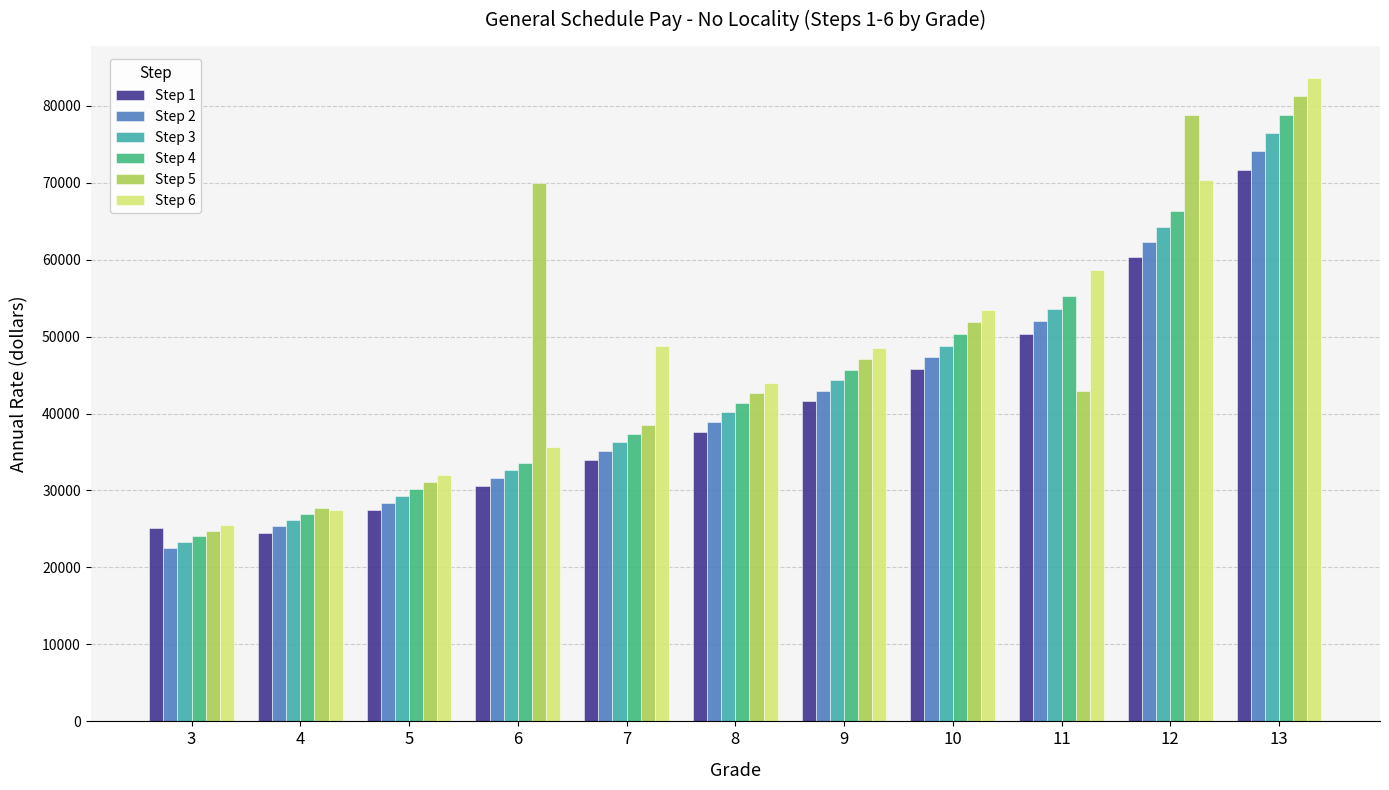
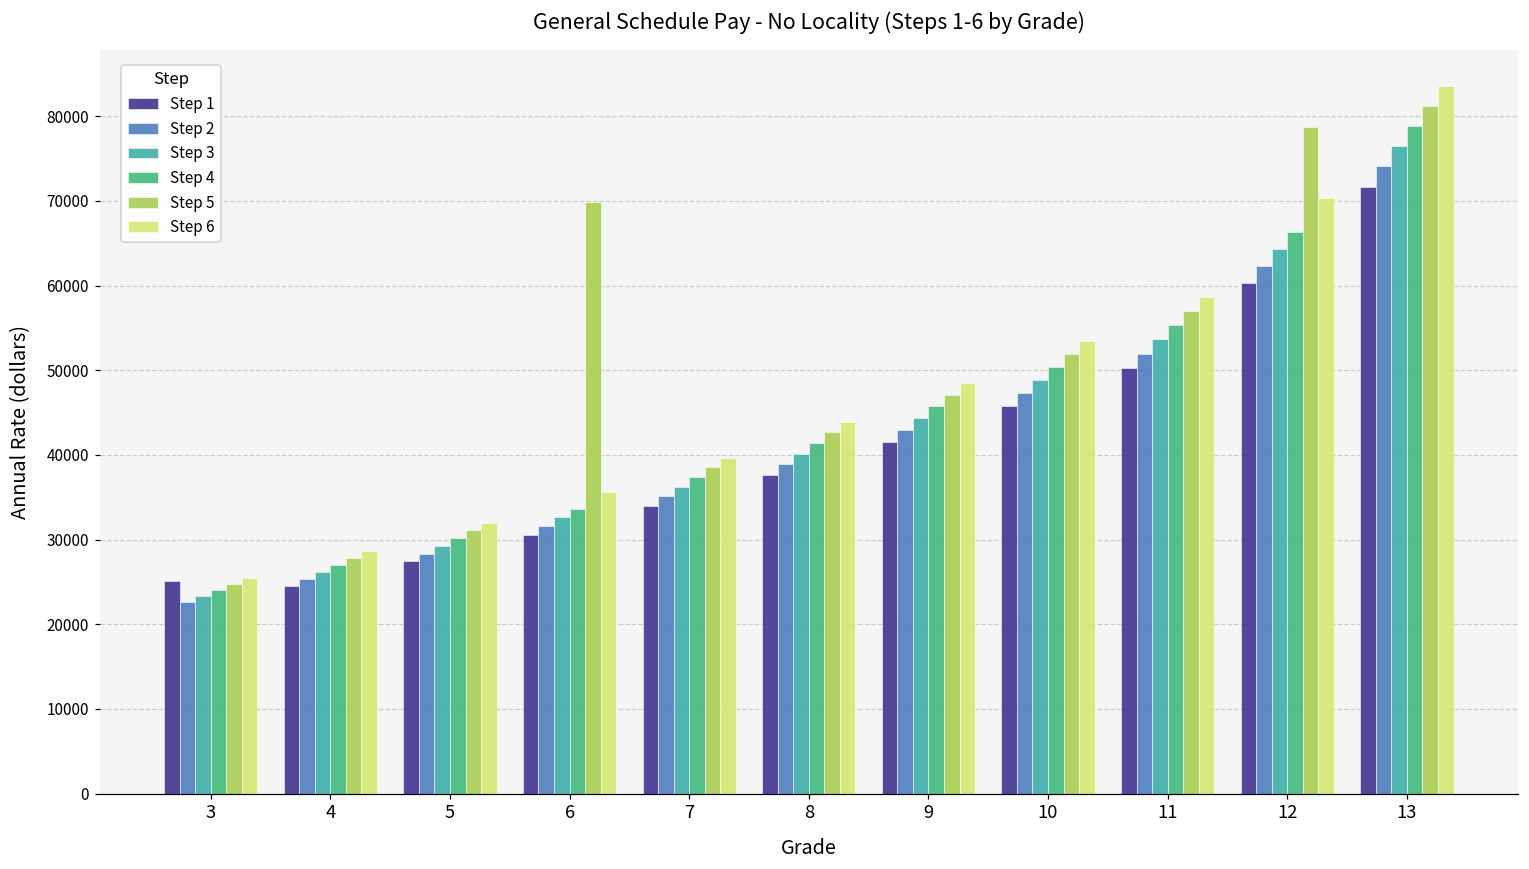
Step 6, 4: 27000 -> 29000
Step 6, 7: 49000 -> 40000
Step 5, 11: 43000 -> 57000
